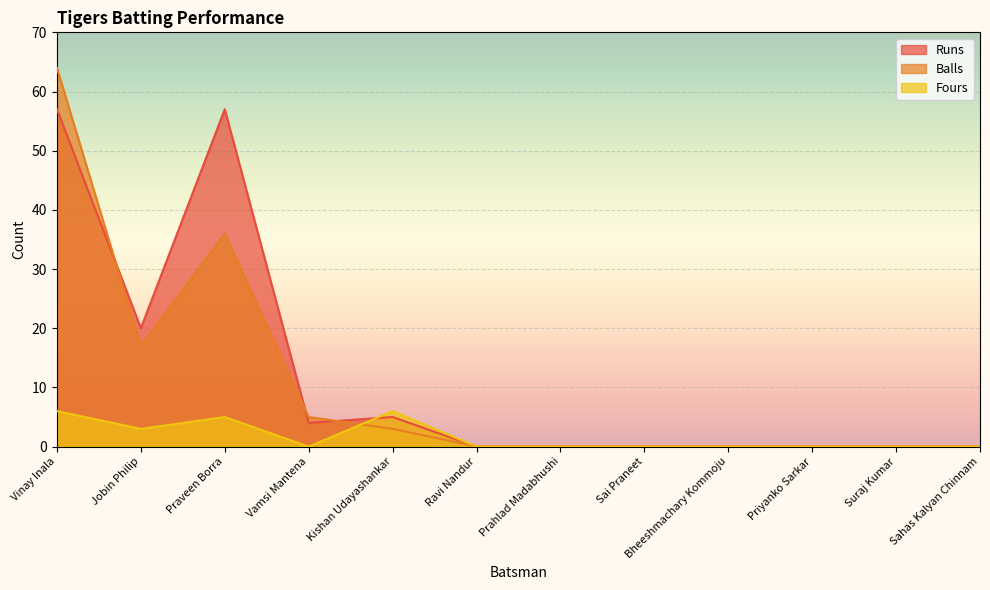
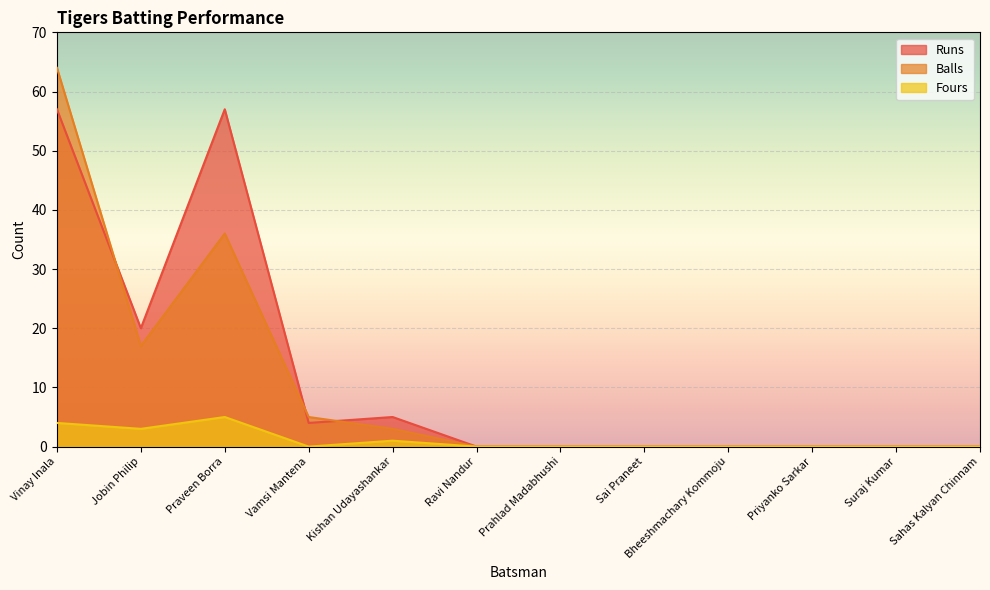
Fours, Vinay Inala: 6 -> 4
Fours, Kishan Udayashankar: 6 -> 1
